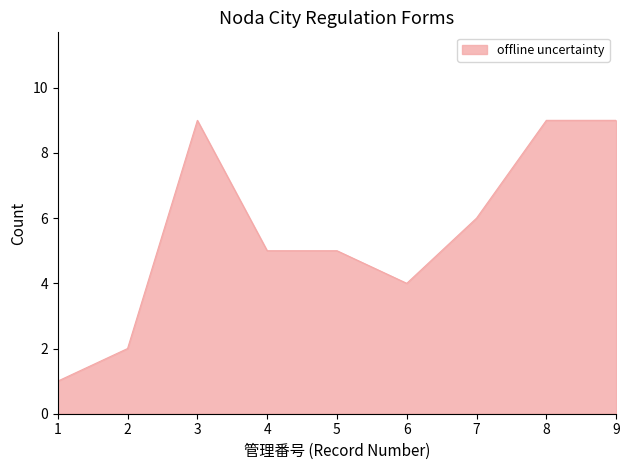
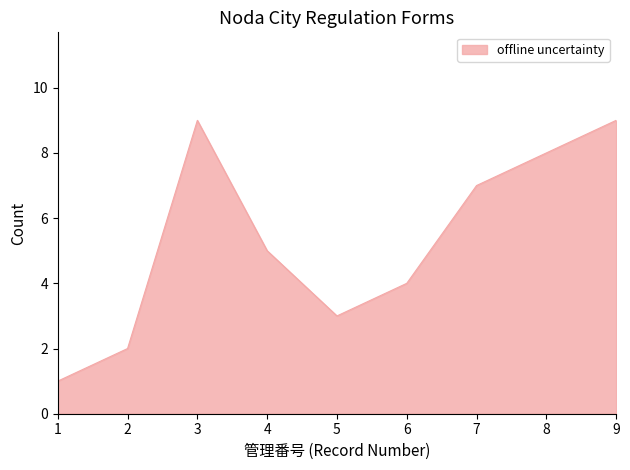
5: 5 -> 3
7: 6 -> 7
8: 9 -> 8
